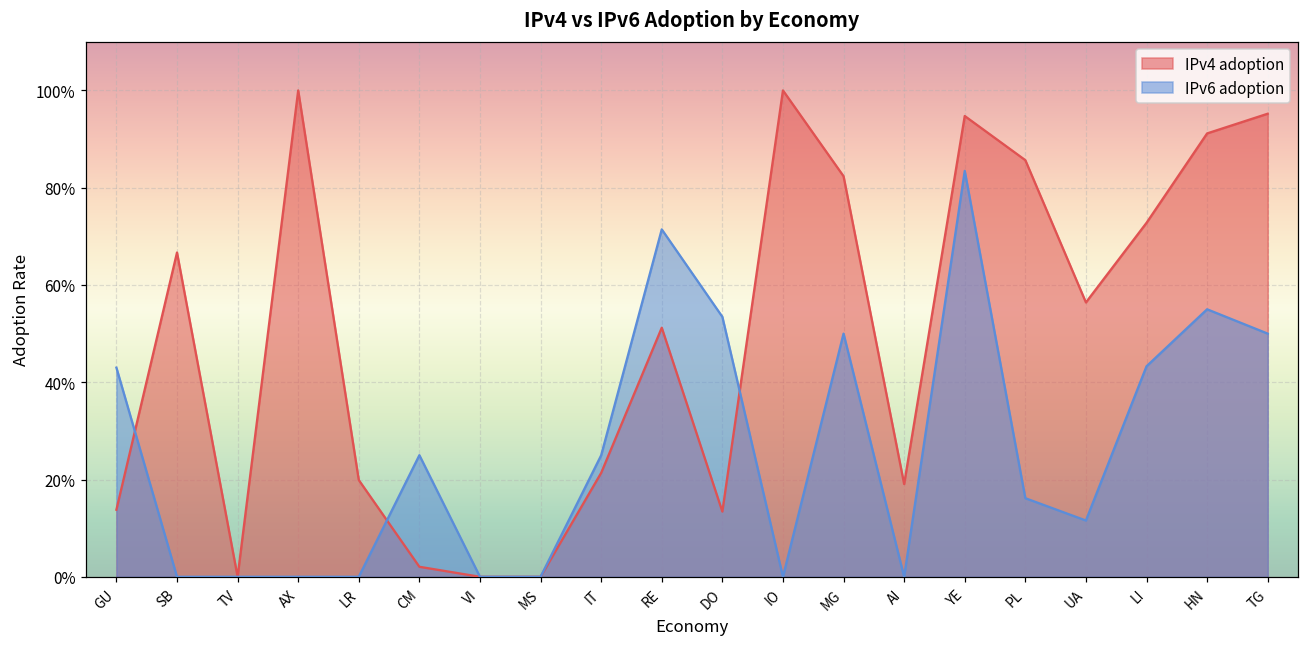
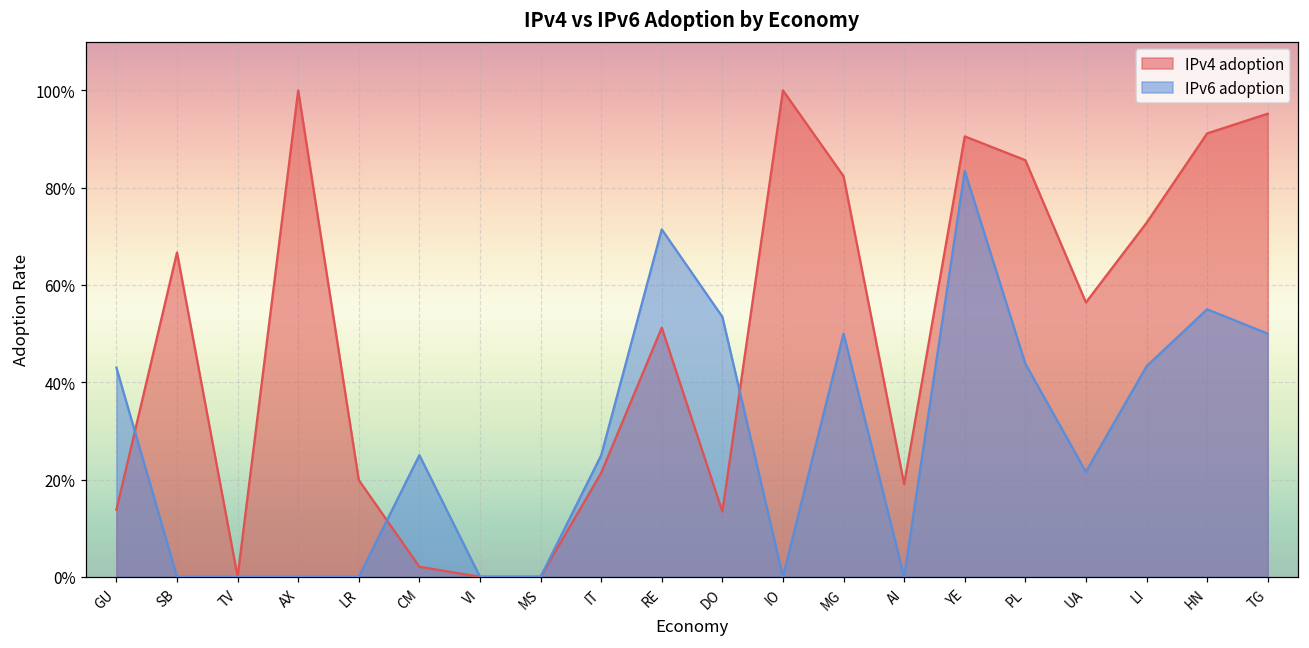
IPv4 adoption, YE: 95% -> 91%
IPv6 adoption, PL: 16% -> 44%
IPv6 adoption, UA: 12% -> 22%
